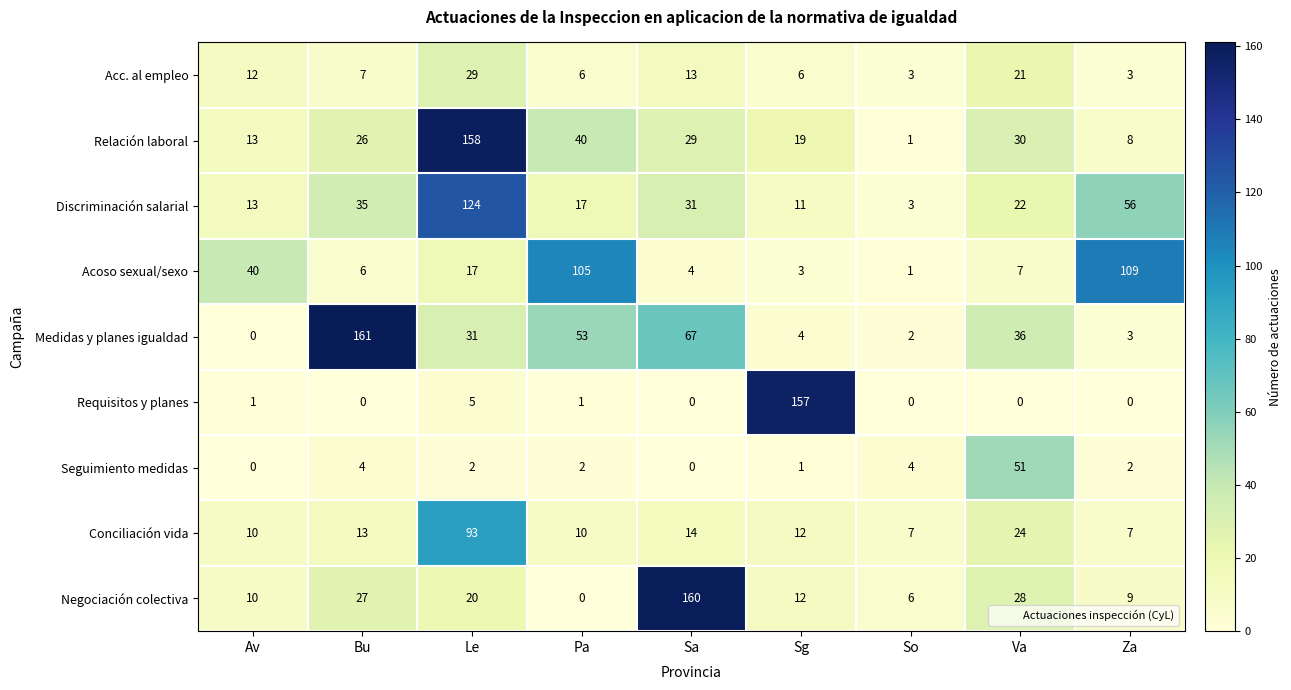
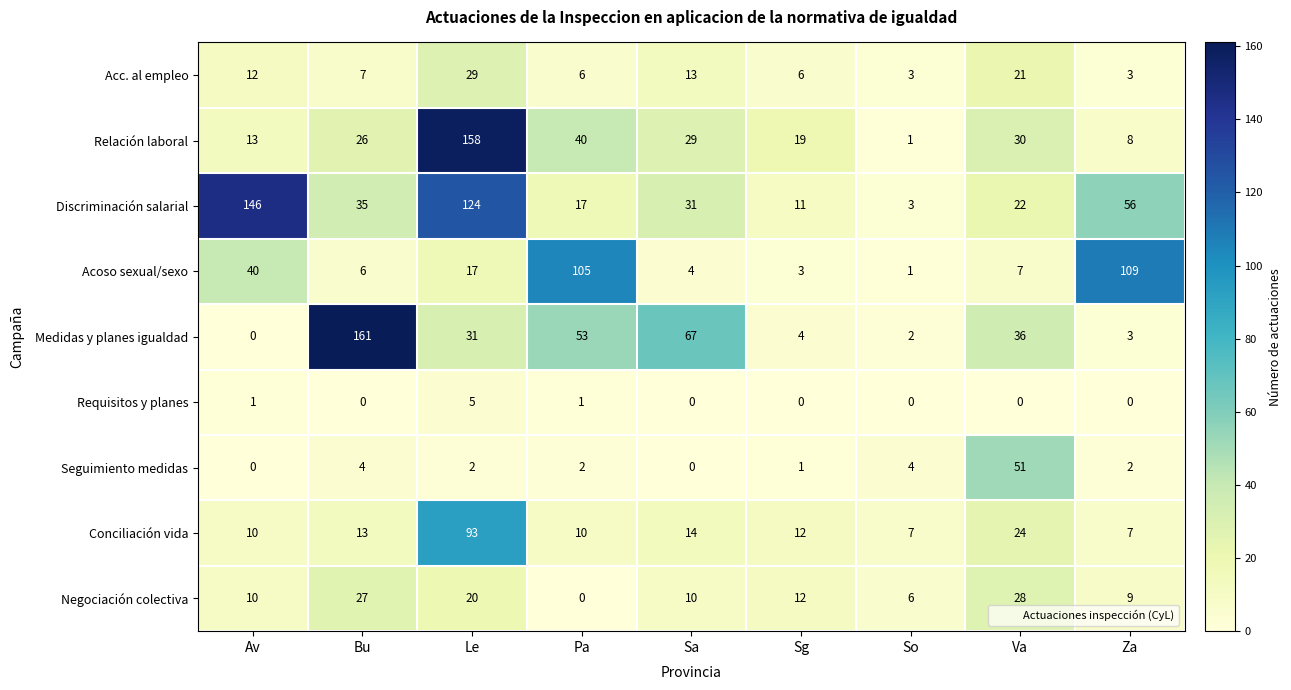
Discriminación salarial, Av: 13 -> 146
Requisitos y planes, Sg: 157 -> 0
Negociación colectiva, Sa: 160 -> 10
